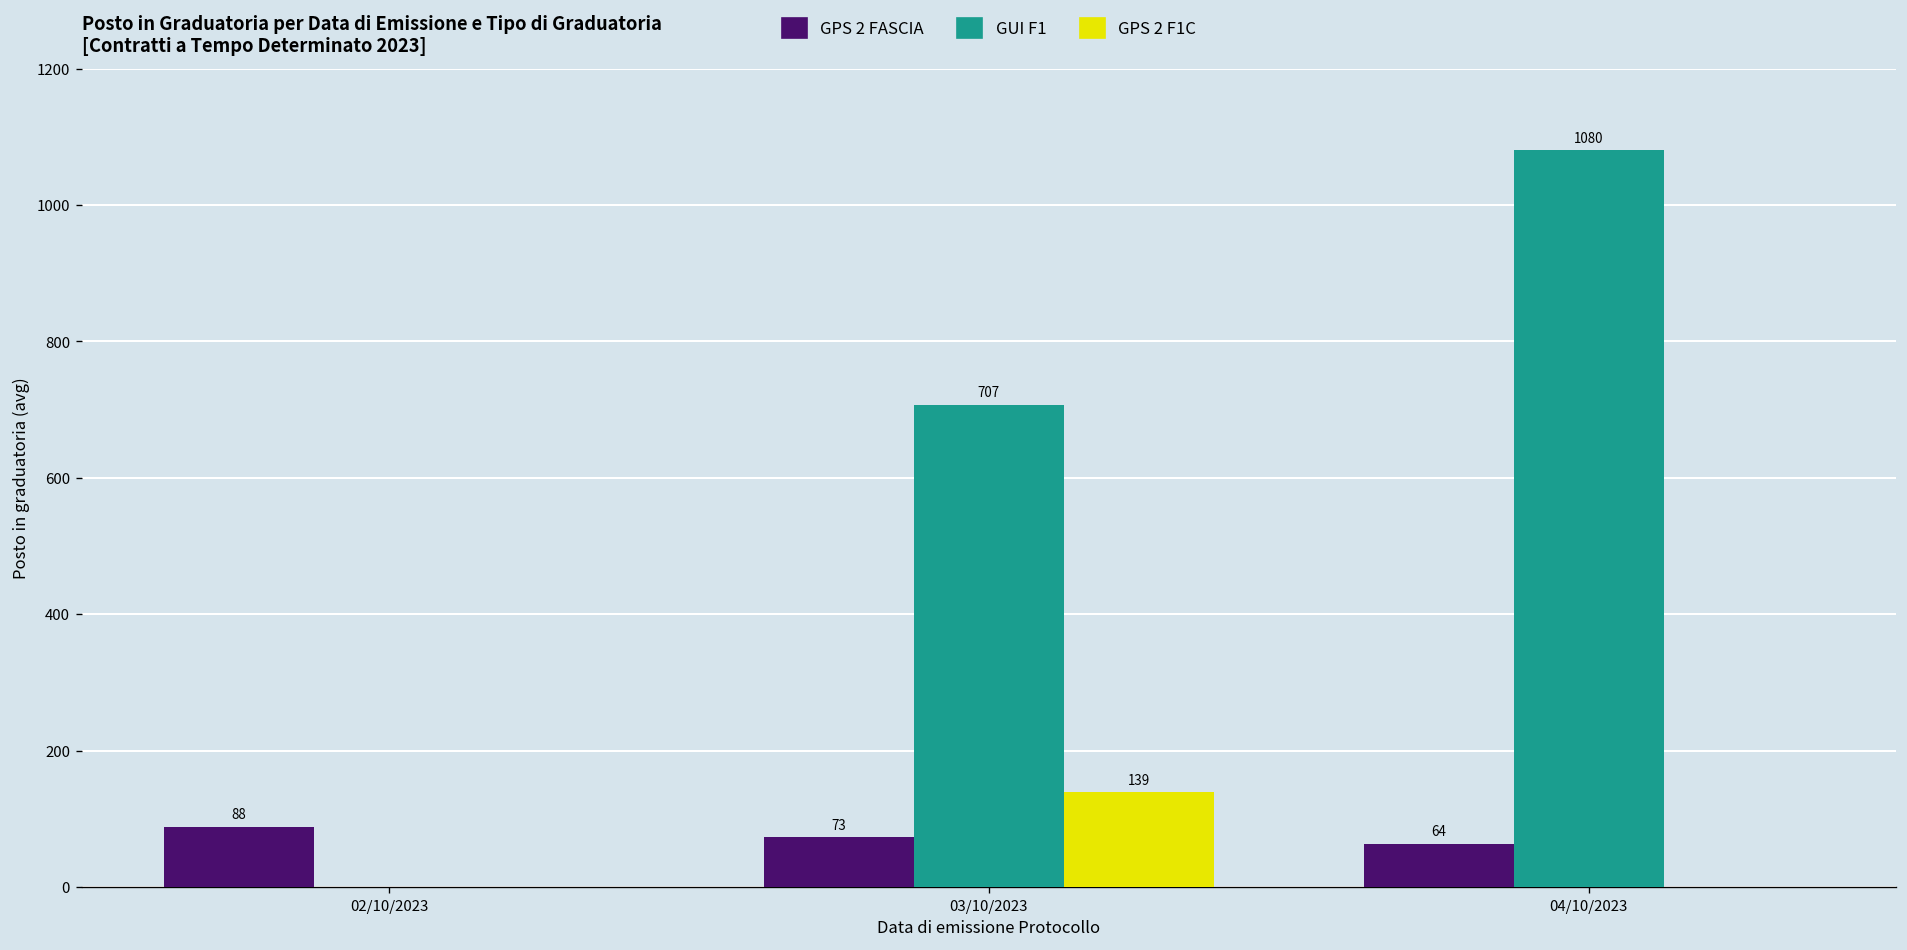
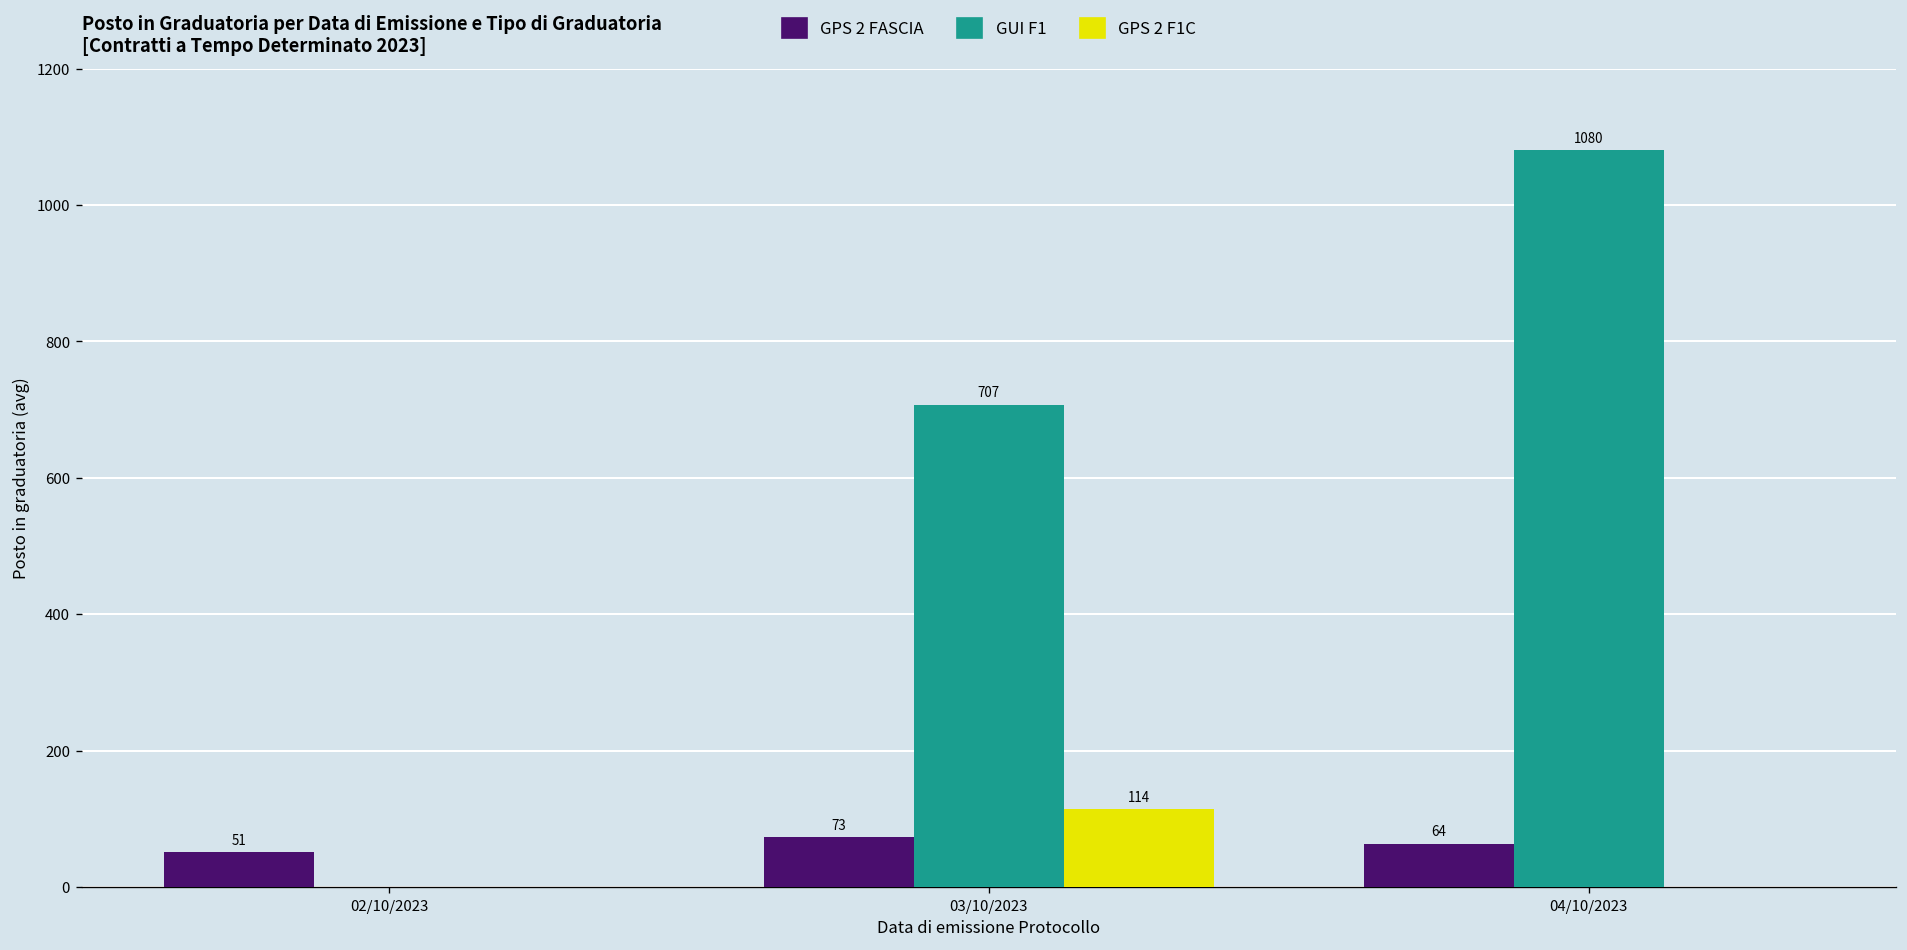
GPS 2 FASCIA, 02/10/2023: 88 -> 51
GPS 2 F1C, 03/10/2023: 139 -> 114
